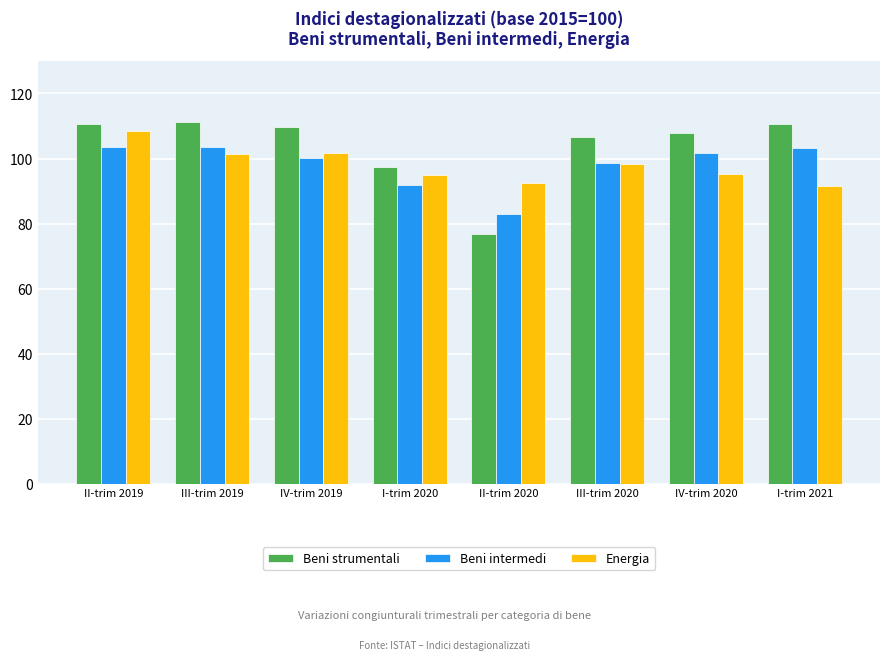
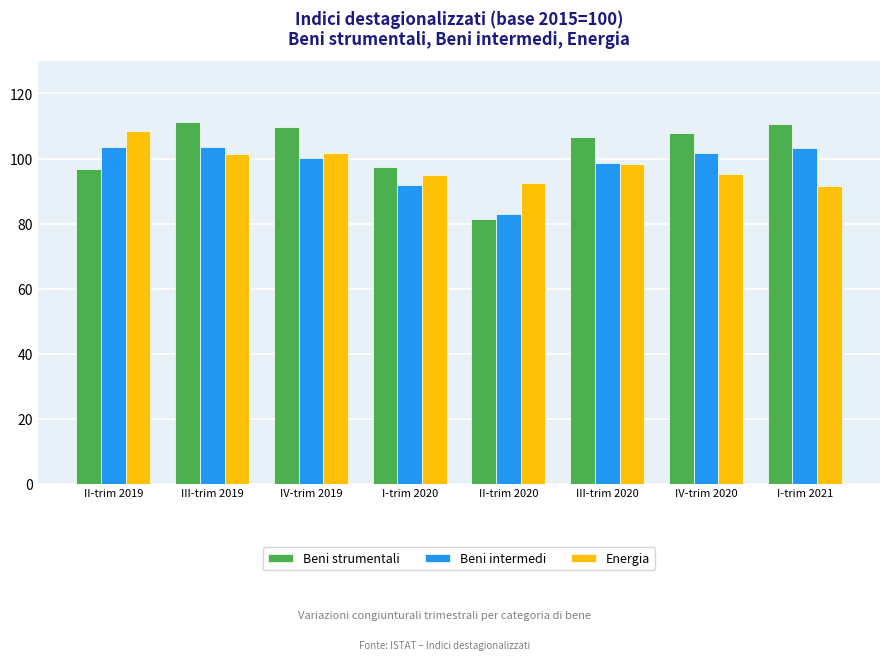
Beni strumentali, II-trim 2019: 111 -> 97
Beni strumentali, II-trim 2020: 77 -> 81
